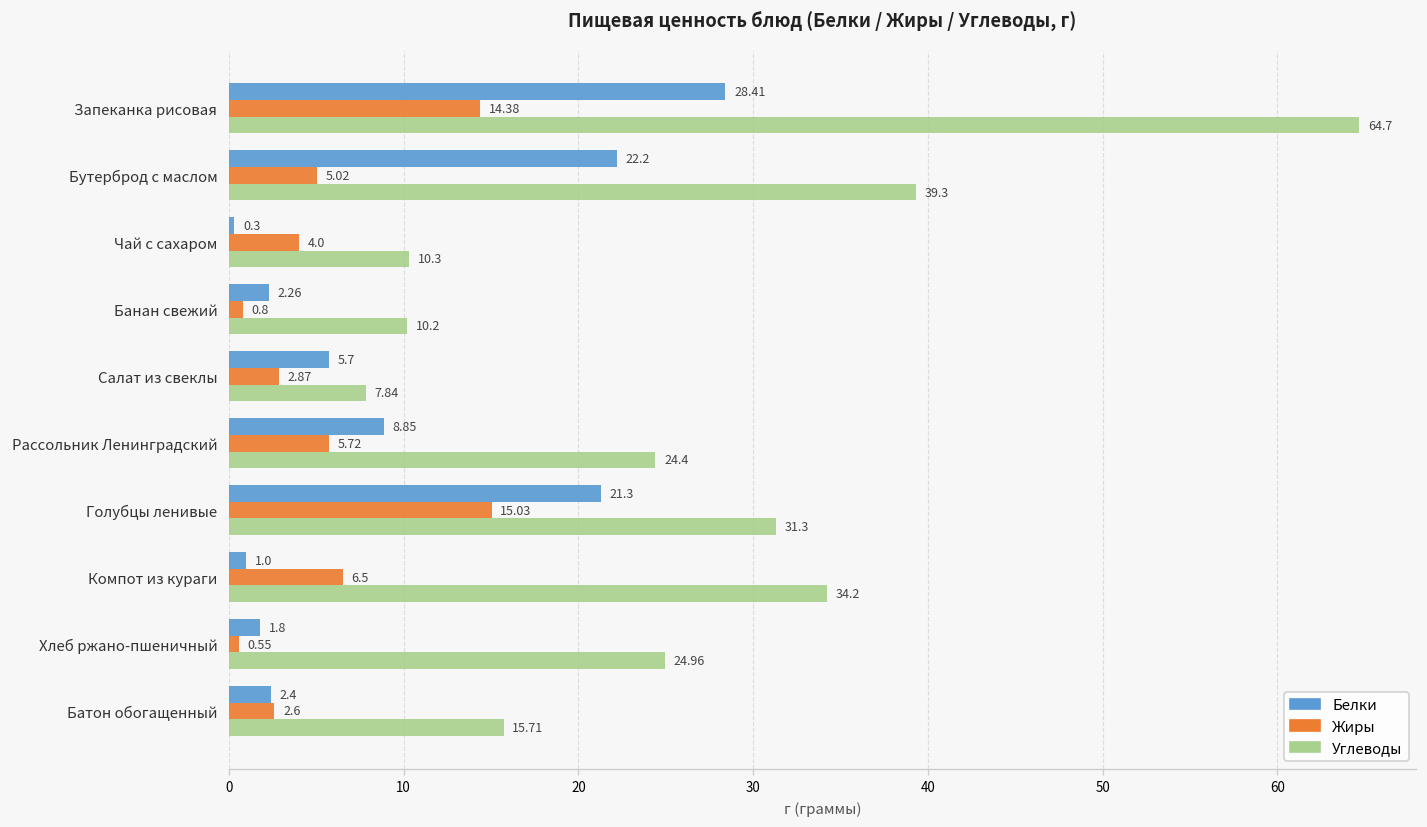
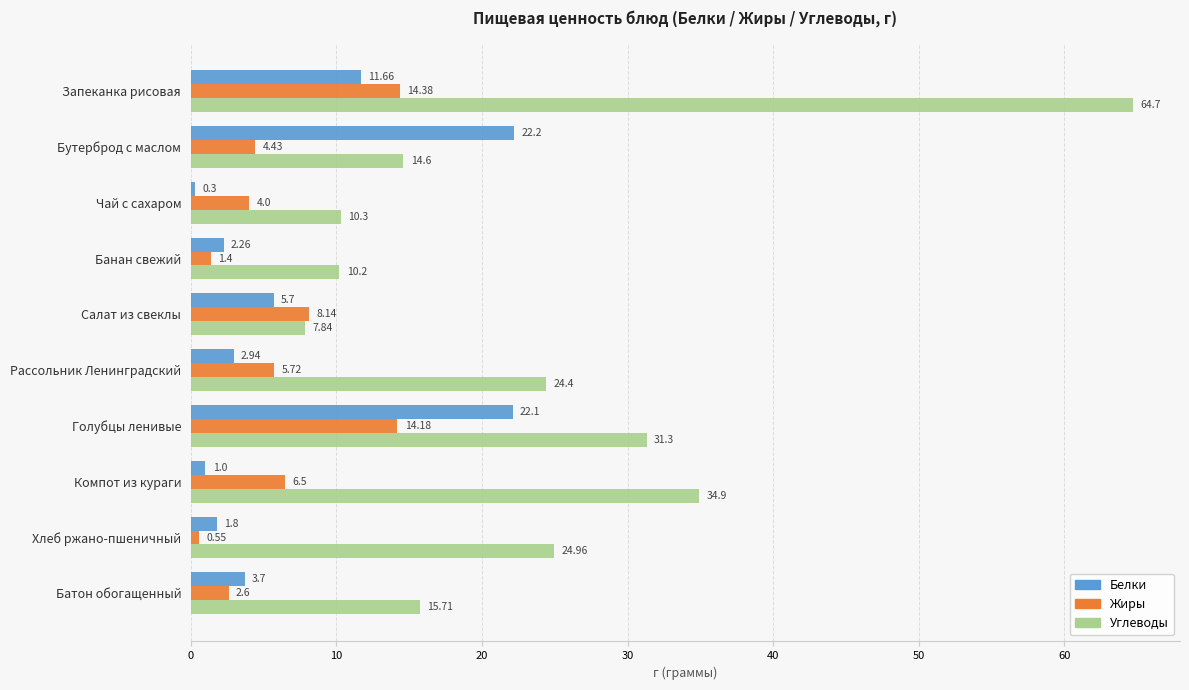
Белки, Запеканка рисовая: 28.41 -> 11.66
Жиры, Бутерброд с маслом: 5.02 -> 4.43
Углеводы, Бутерброд с маслом: 39.3 -> 14.6
Жиры, Банан свежий: 0.8 -> 1.4
Жиры, Салат из свеклы: 2.87 -> 8.14
Белки, Рассольник Ленинградский: 8.85 -> 2.94
Белки, Голубцы ленивые: 21.3 -> 22.1
Жиры, Голубцы ленивые: 15.03 -> 14.18
Углеводы, Компот из кураги: 34.2 -> 34.9
Белки, Батон обогащенный: 2.4 -> 3.7
